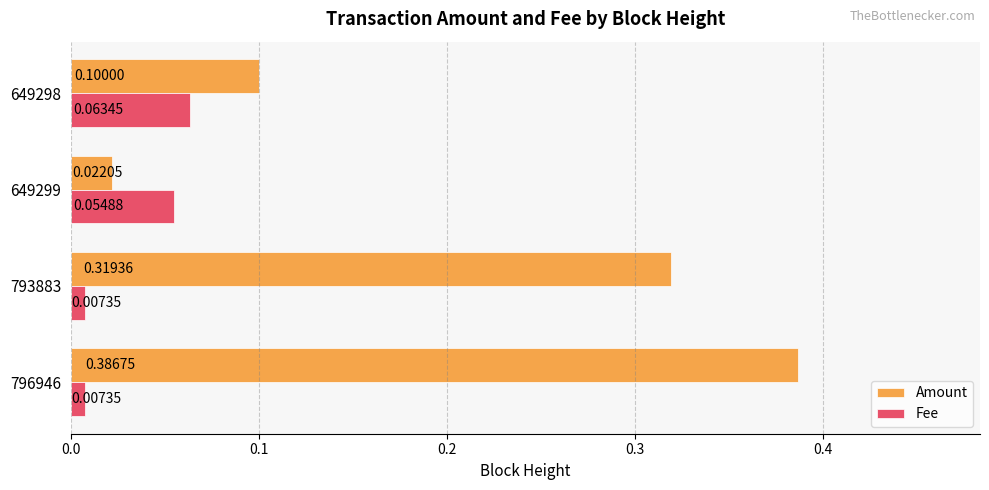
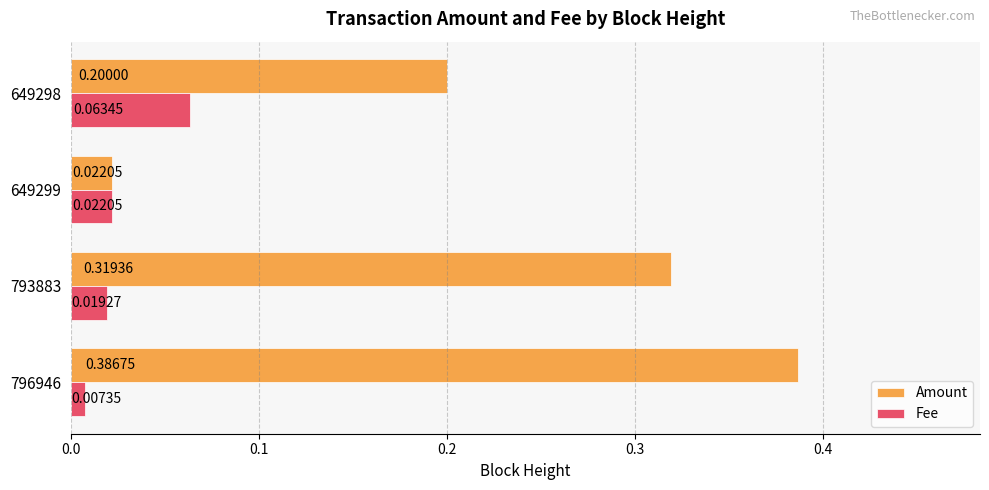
Amount, 649298: 0.10000 -> 0.20000
Fee, 649299: 0.05488 -> 0.02205
Fee, 793883: 0.00735 -> 0.01927
